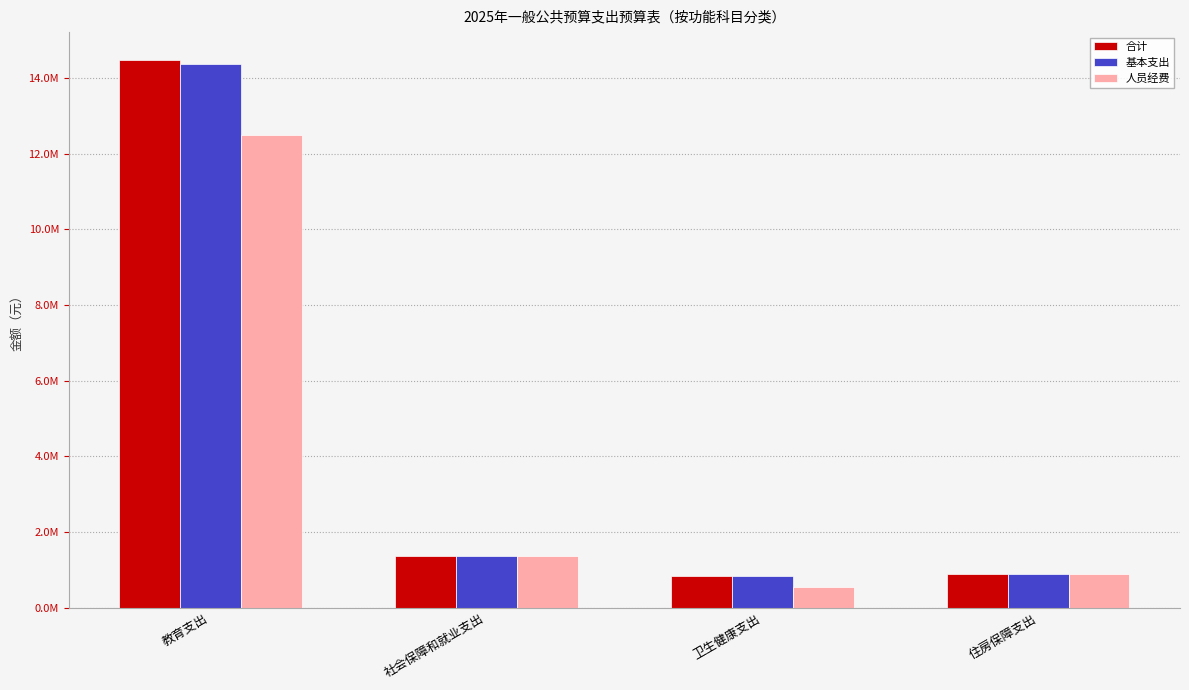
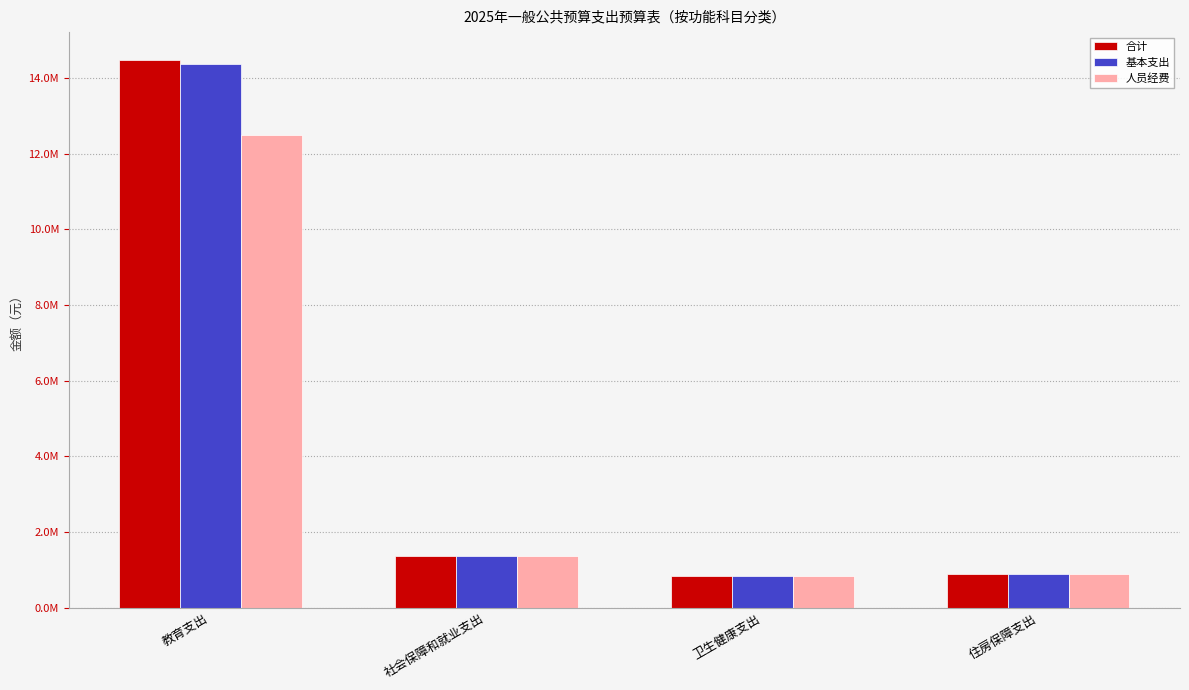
人员经费, 卫生健康支出: 600000 -> 800000
